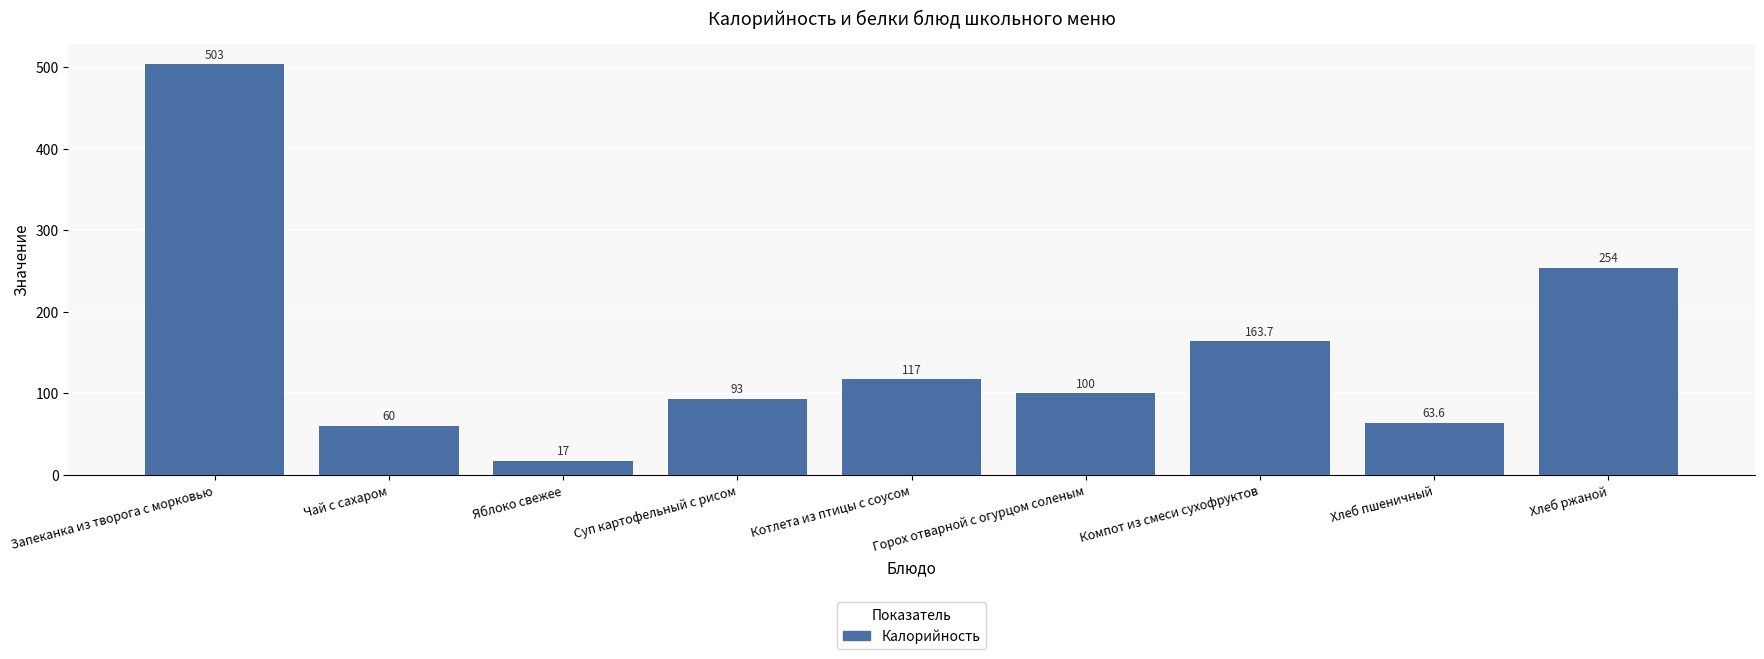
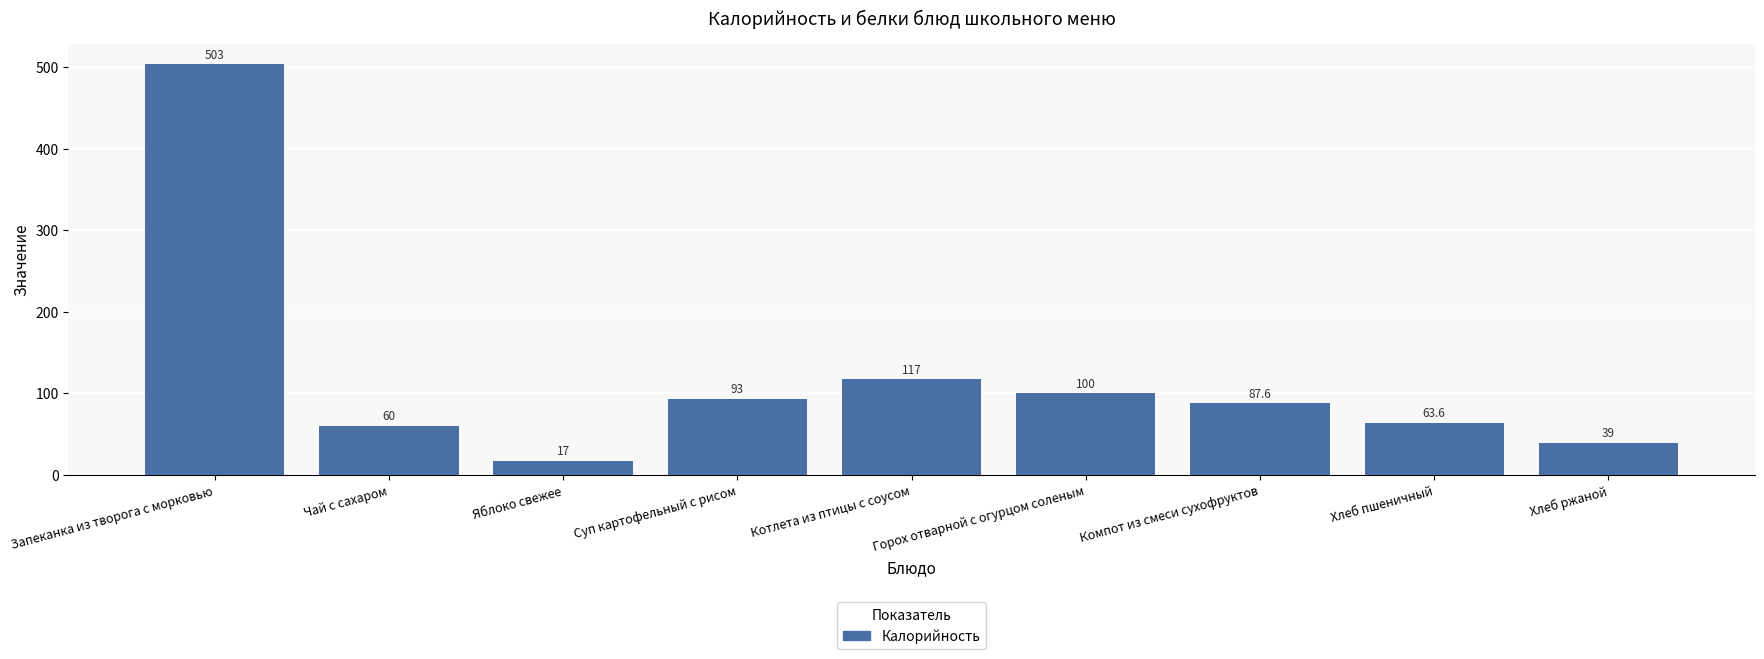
Компот из смеси сухофруктов: 163.7 -> 87.6
Хлеб ржаной: 254 -> 39
